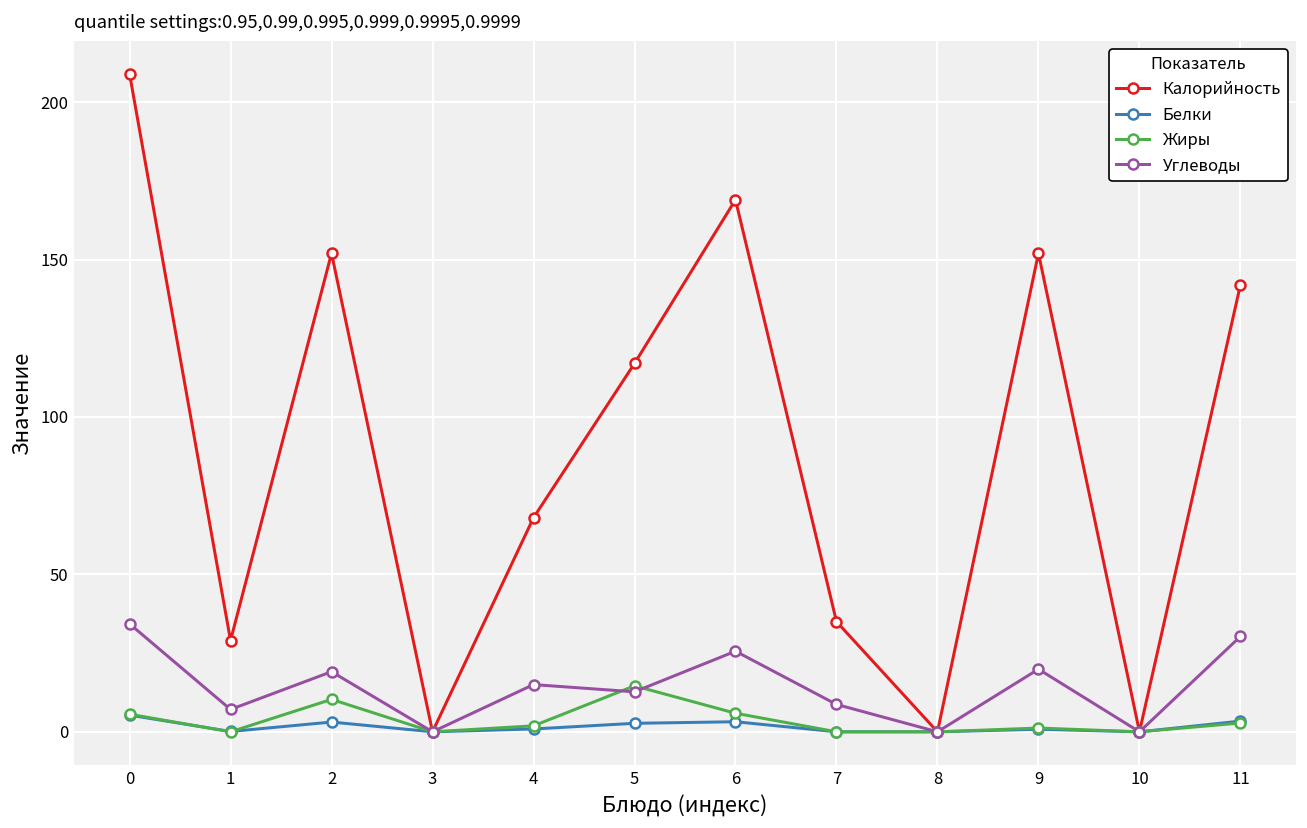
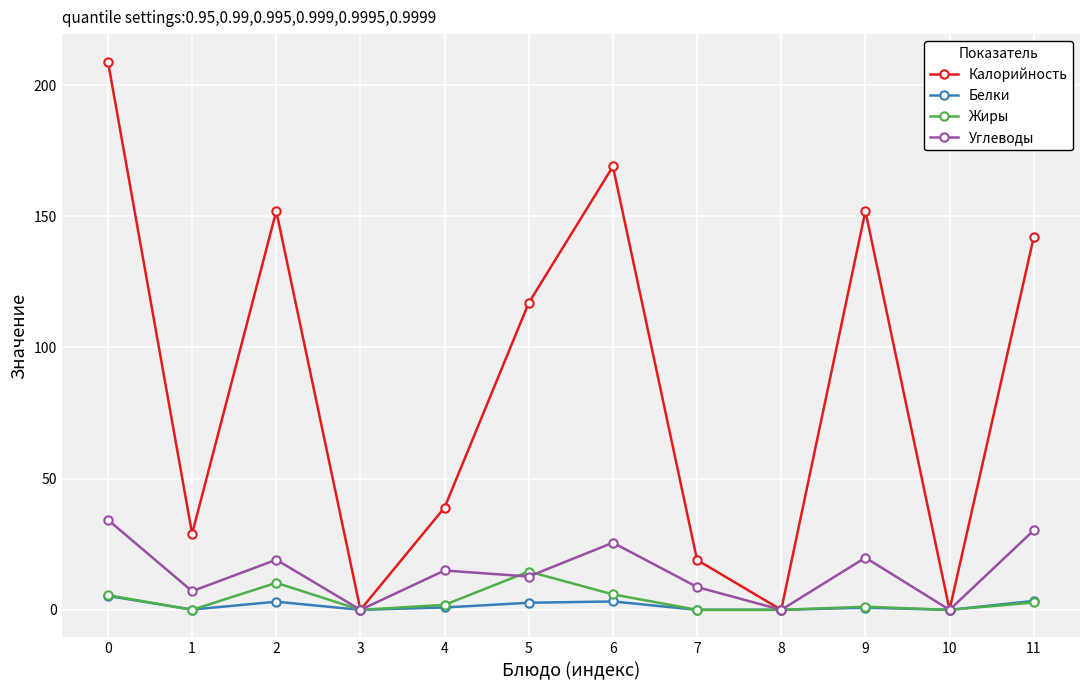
Калорийность, 4: 68 -> 39
Калорийность, 7: 35 -> 19
